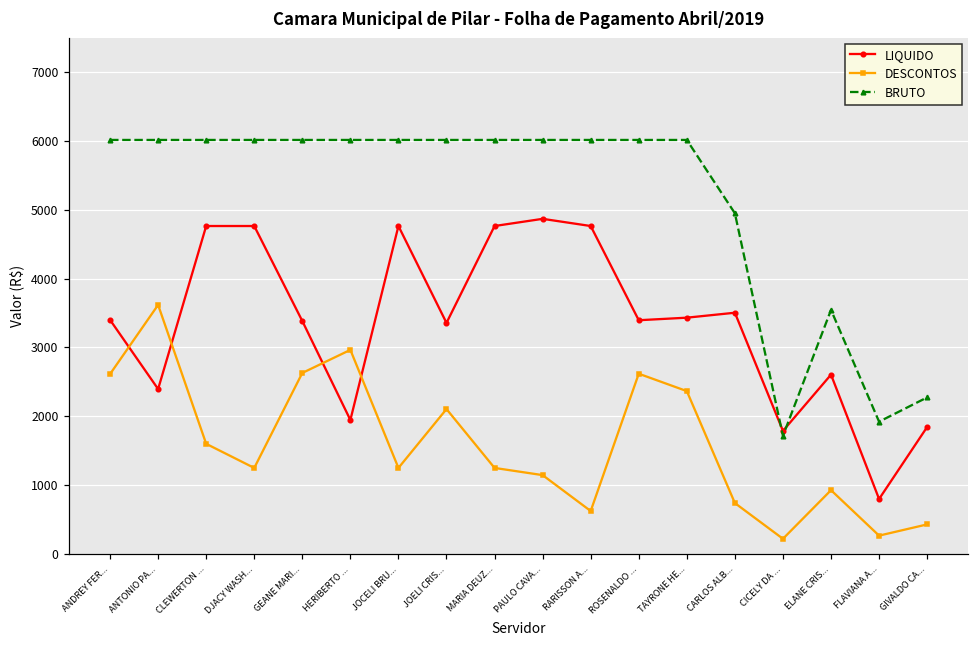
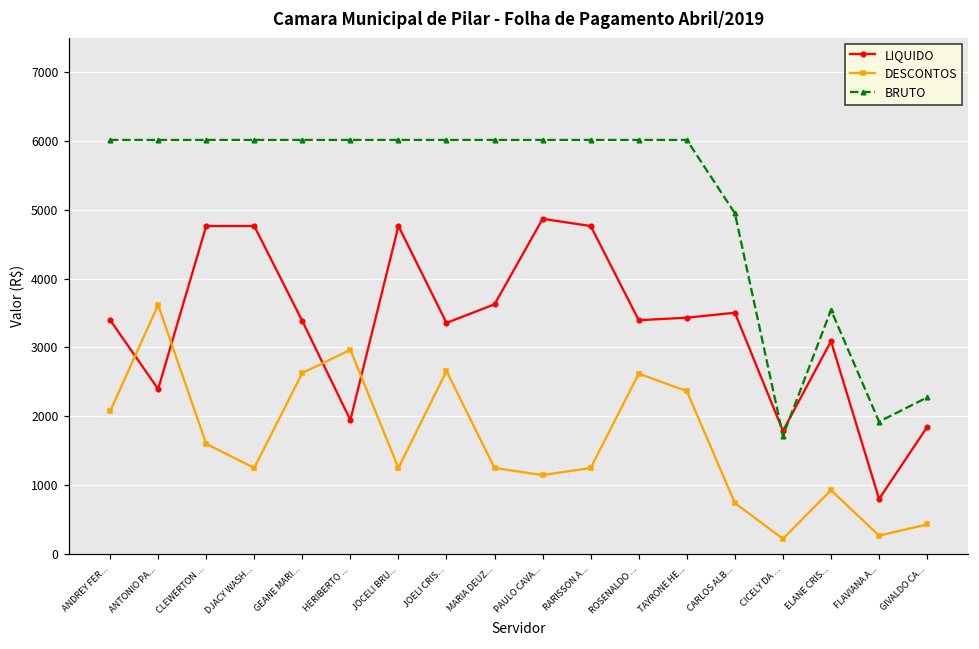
DESCONTOS, ANDREY FER...: 2600 -> 2100
DESCONTOS, JOELI CRIS...: 2100 -> 2700
LIQUIDO, MARIA DEUZ...: 4800 -> 3600
DESCONTOS, RARISSON A...: 600 -> 1200
LIQUIDO, ELANE CRIS...: 2600 -> 3100
